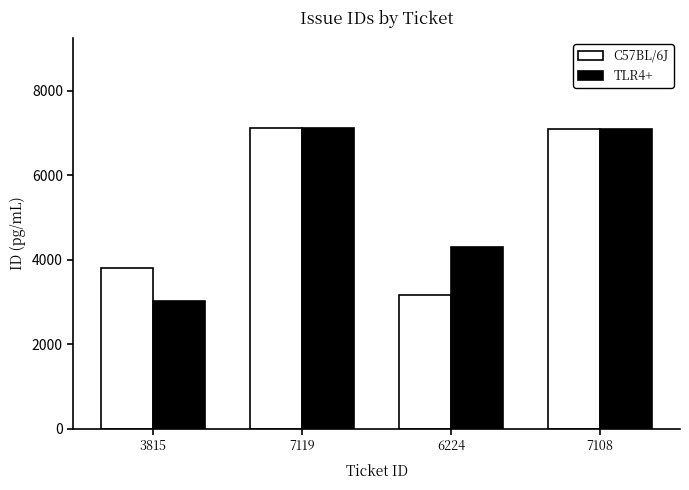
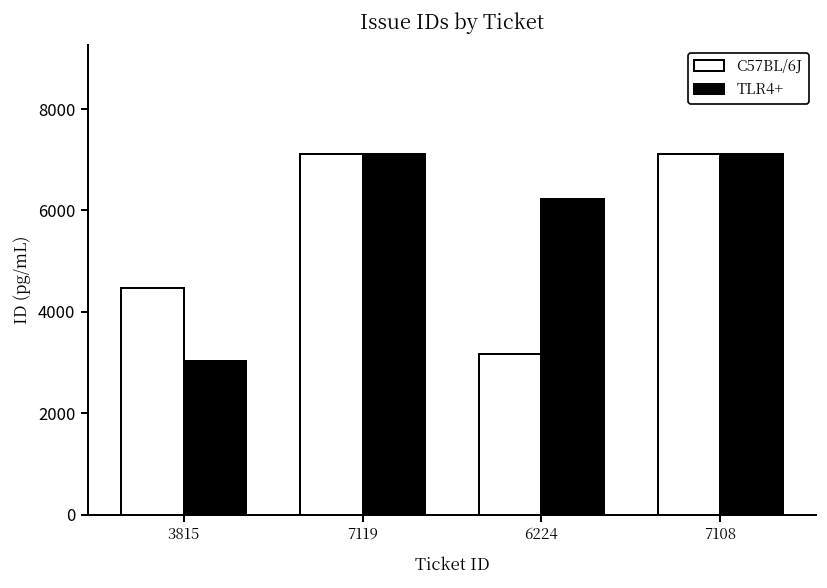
C57BL/6J, 3815: 3800 -> 4500
TLR4+, 6224: 4300 -> 6200
